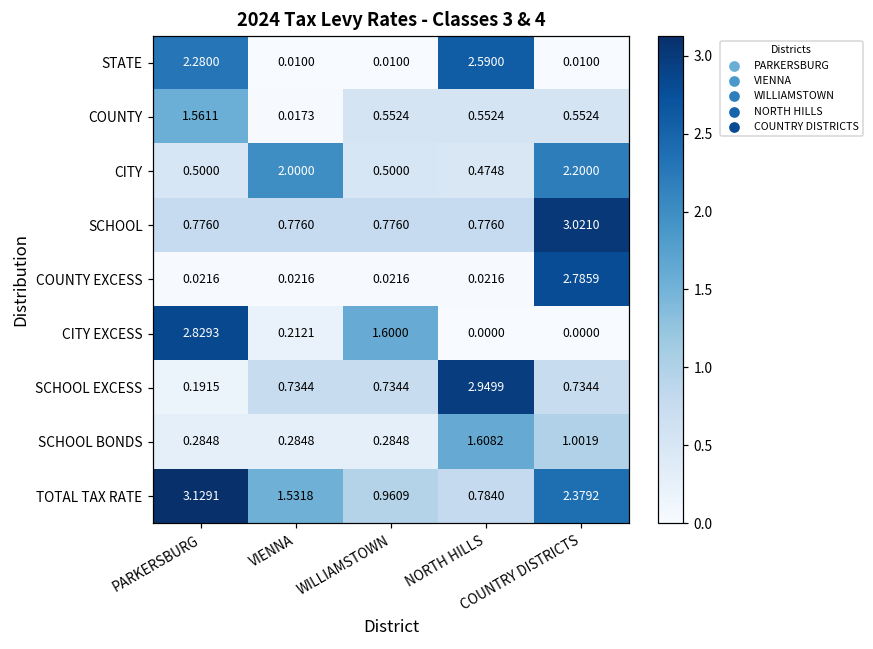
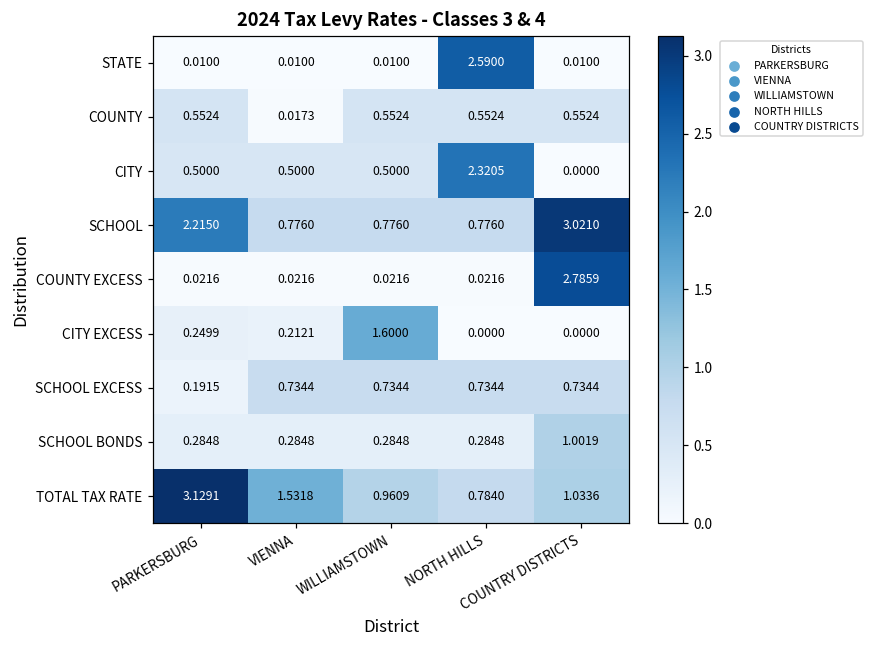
STATE, PARKERSBURG: 2.2800 -> 0.0100
COUNTY, PARKERSBURG: 1.5611 -> 0.5524
CITY, VIENNA: 2.0000 -> 0.5000
CITY, NORTH HILLS: 0.4748 -> 2.3205
CITY, COUNTRY DISTRICTS: 2.2000 -> 0.0000
SCHOOL, PARKERSBURG: 0.7760 -> 2.2150
CITY EXCESS, PARKERSBURG: 2.8293 -> 0.2499
SCHOOL EXCESS, NORTH HILLS: 2.9499 -> 0.7344
SCHOOL BONDS, NORTH HILLS: 1.6082 -> 0.2848
TOTAL TAX RATE, COUNTRY DISTRICTS: 2.3792 -> 1.0336
